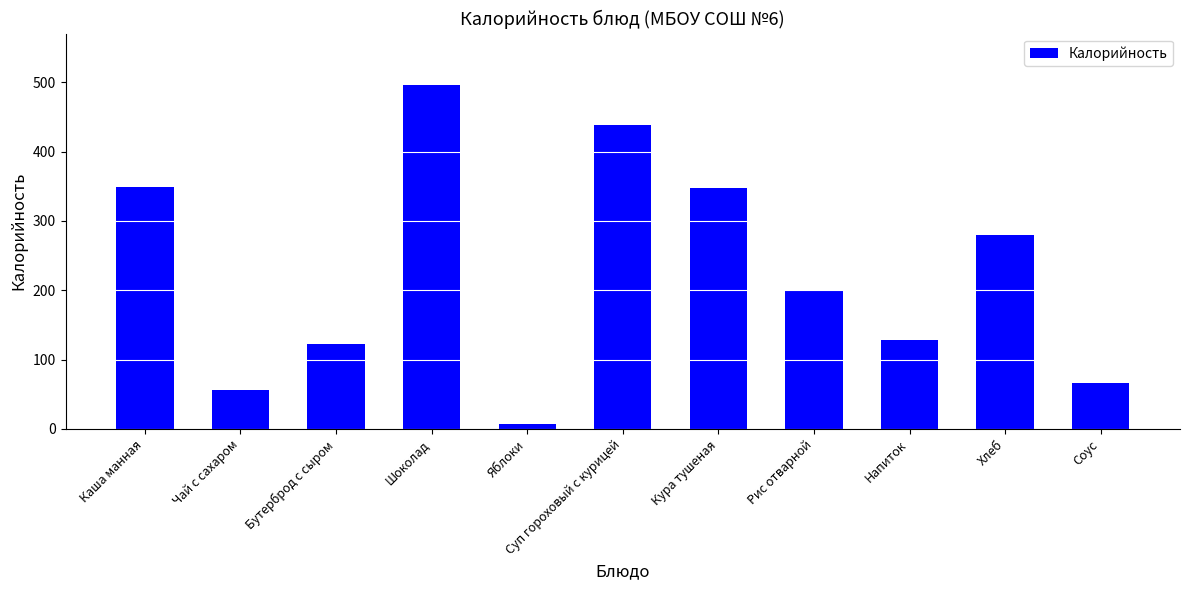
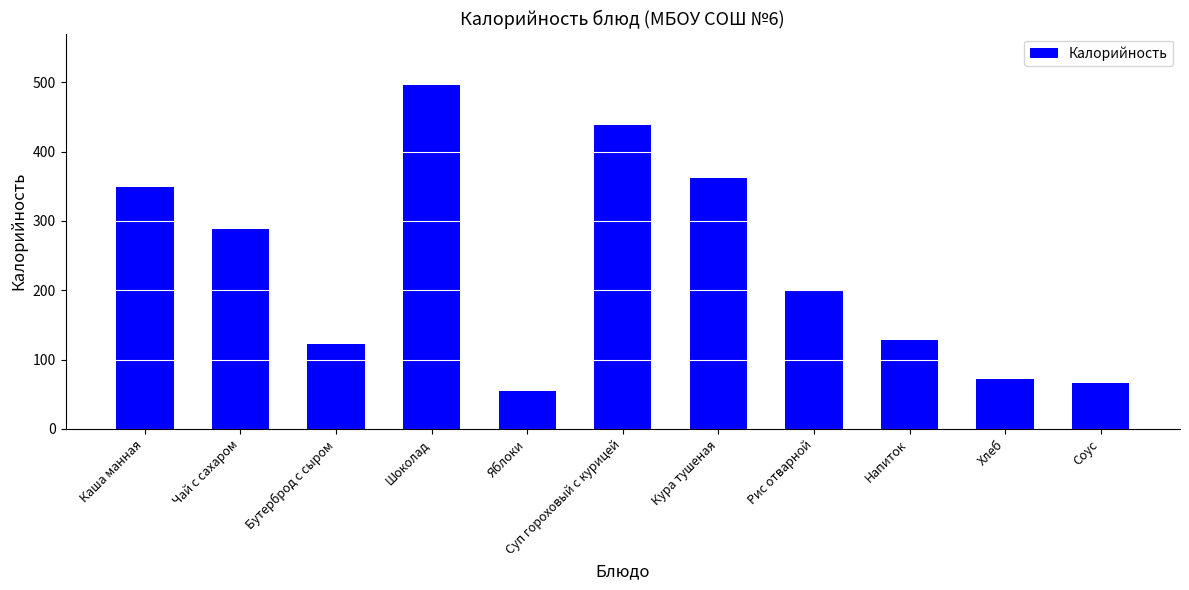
Чай с сахаром: 60 -> 290
Яблоки: 10 -> 50
Кура тушеная: 350 -> 360
Хлеб: 280 -> 70
